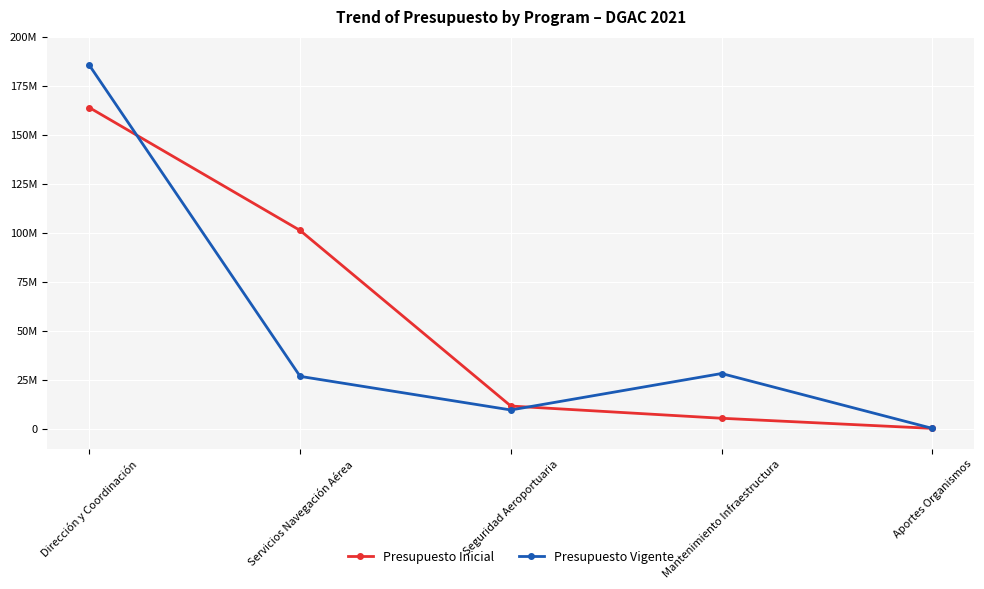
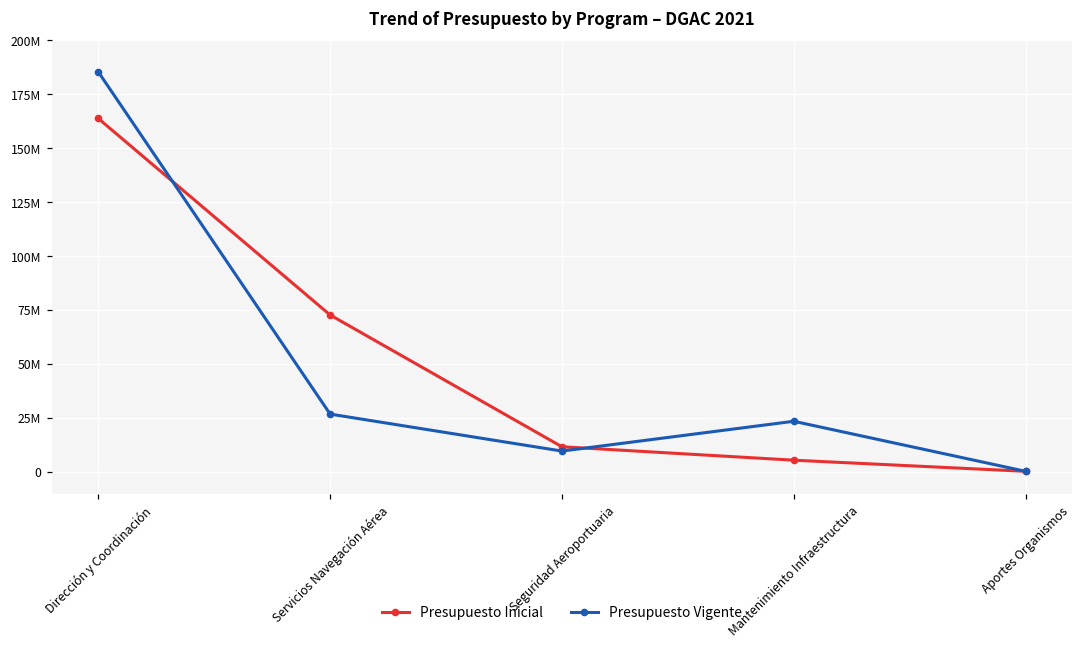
Presupuesto Inicial, Servicios Navegación Aérea: 101000000 -> 73000000
Presupuesto Vigente, Mantenimiento Infraestructura: 28000000 -> 24000000
